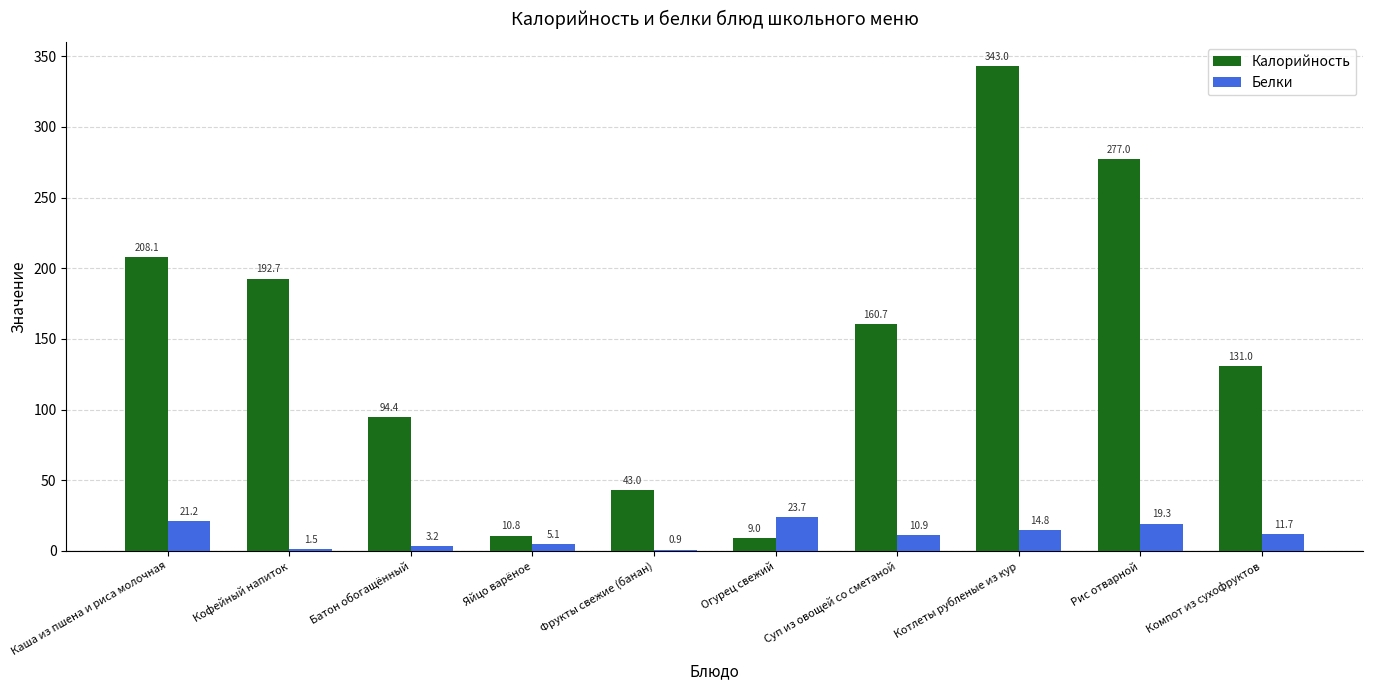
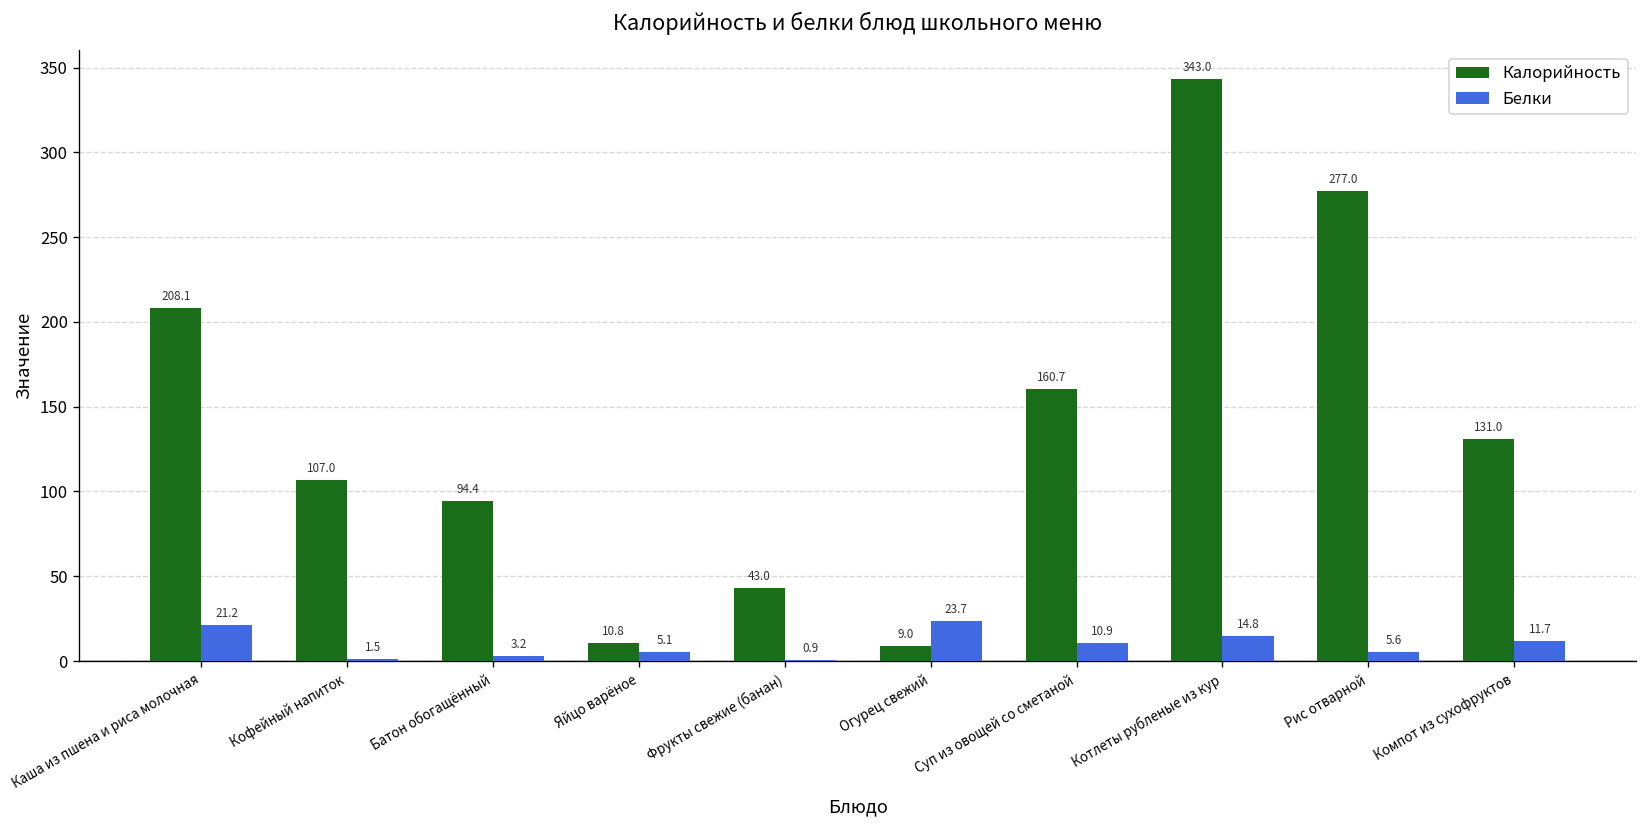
Калорийность, Кофейный напиток: 192.7 -> 107.0
Белки, Рис отварной: 19.3 -> 5.6
